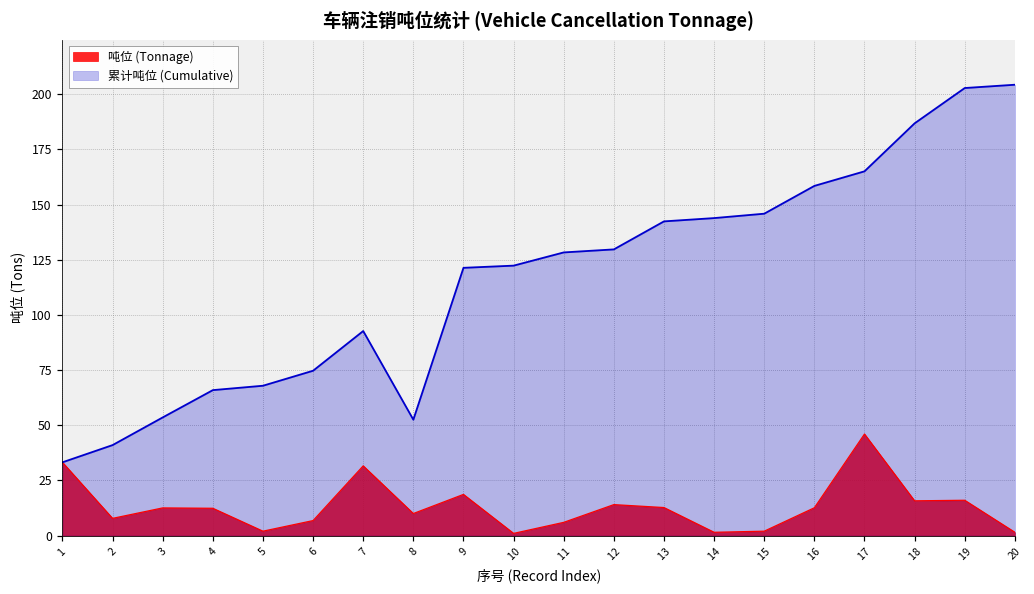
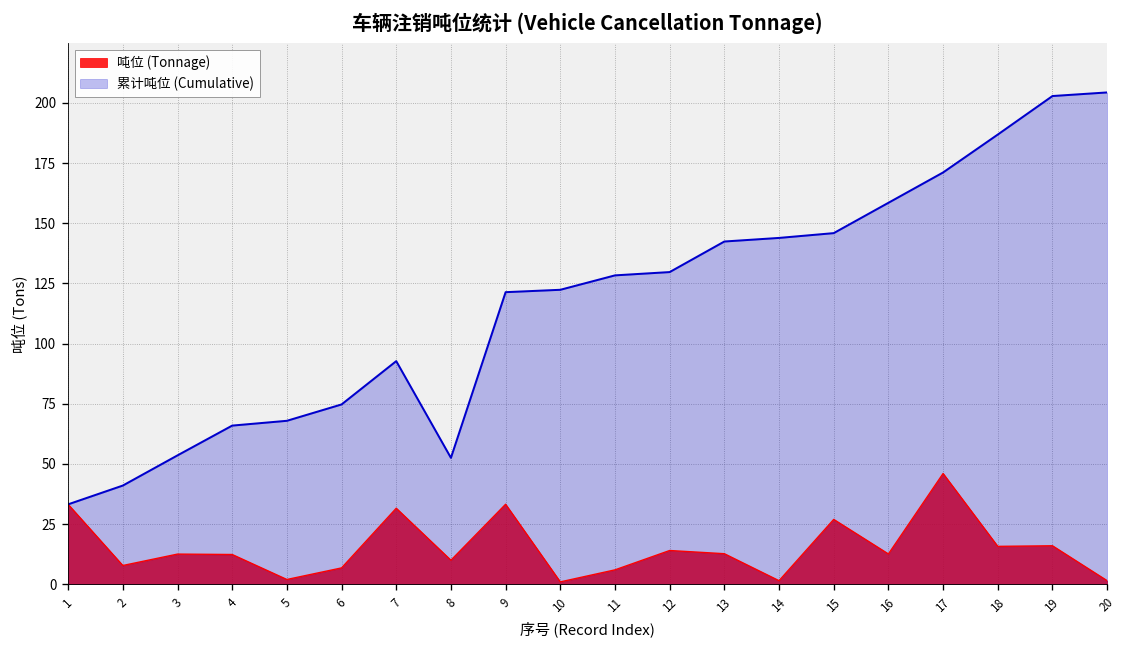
吨位 (Tonnage), 9: 19 -> 33
吨位 (Tonnage), 15: 2 -> 27
累计吨位 (Cumulative), 17: 165 -> 171
